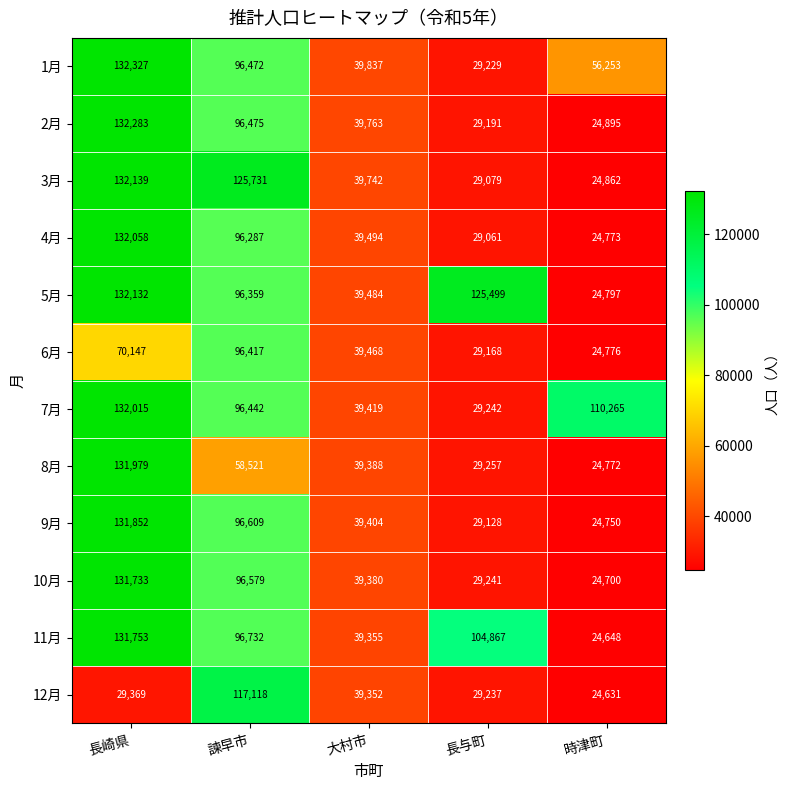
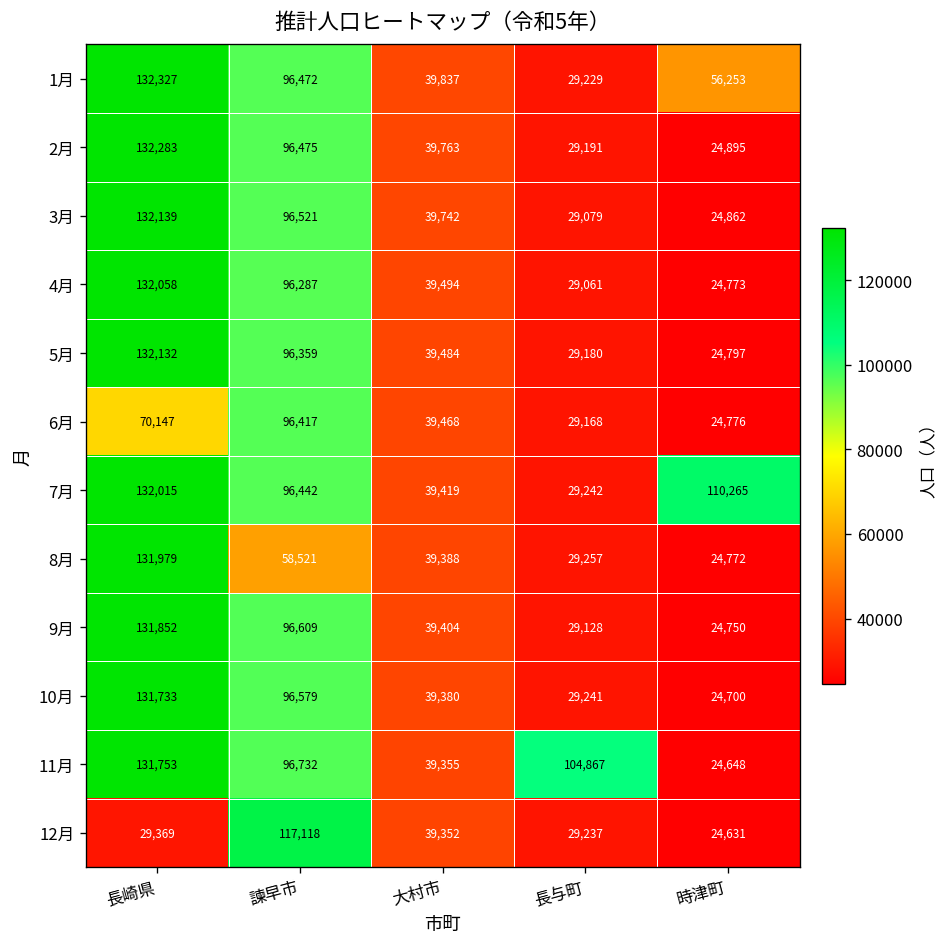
3月, 諫早市: 125,731 -> 96,521
5月, 長与町: 125,499 -> 29,180
